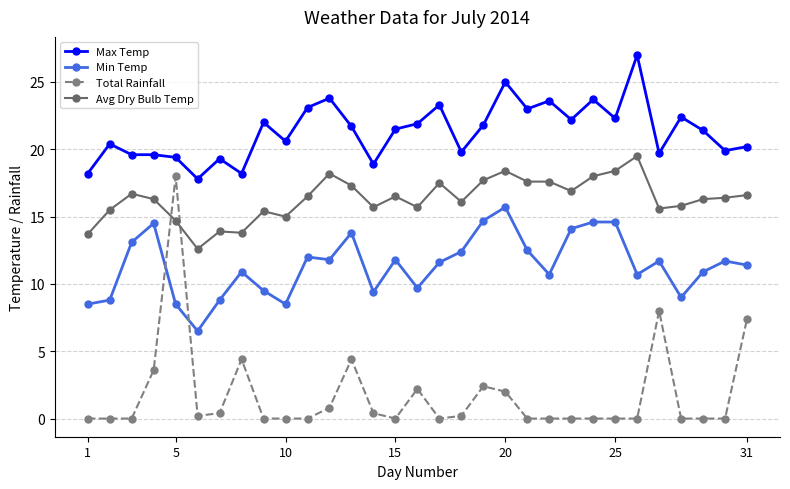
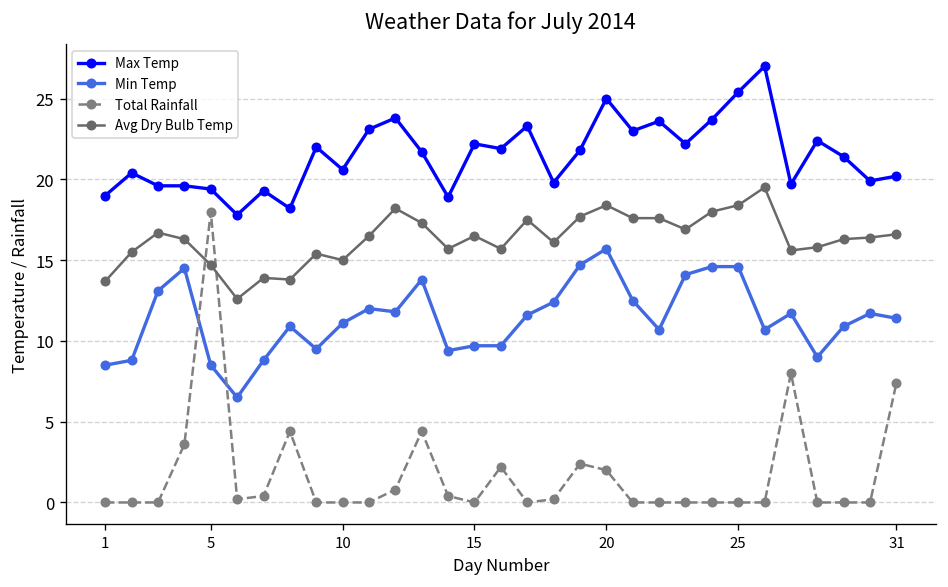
Max Temp, 1: 18.2 -> 19.0
Min Temp, 10: 8.5 -> 11.1
Max Temp, 15: 21.5 -> 22.2
Min Temp, 15: 11.8 -> 9.7
Max Temp, 25: 22.3 -> 25.4
